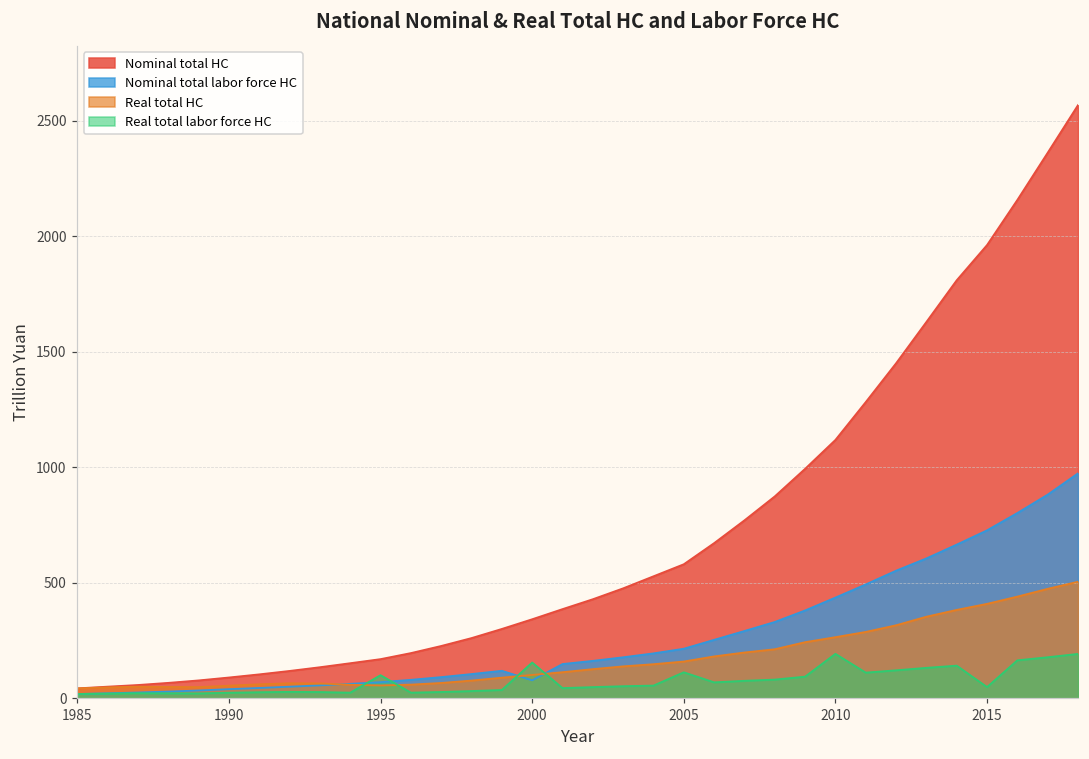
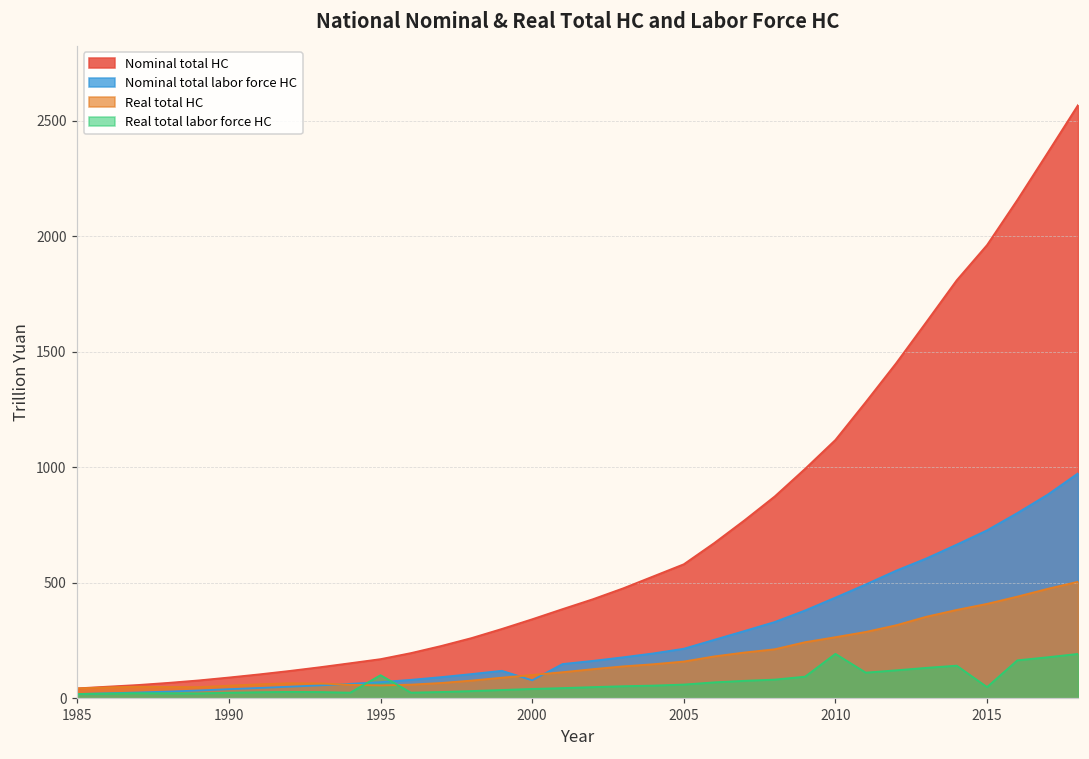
Real total labor force HC, 2000: 150 -> 40
Real total labor force HC, 2005: 110 -> 60
